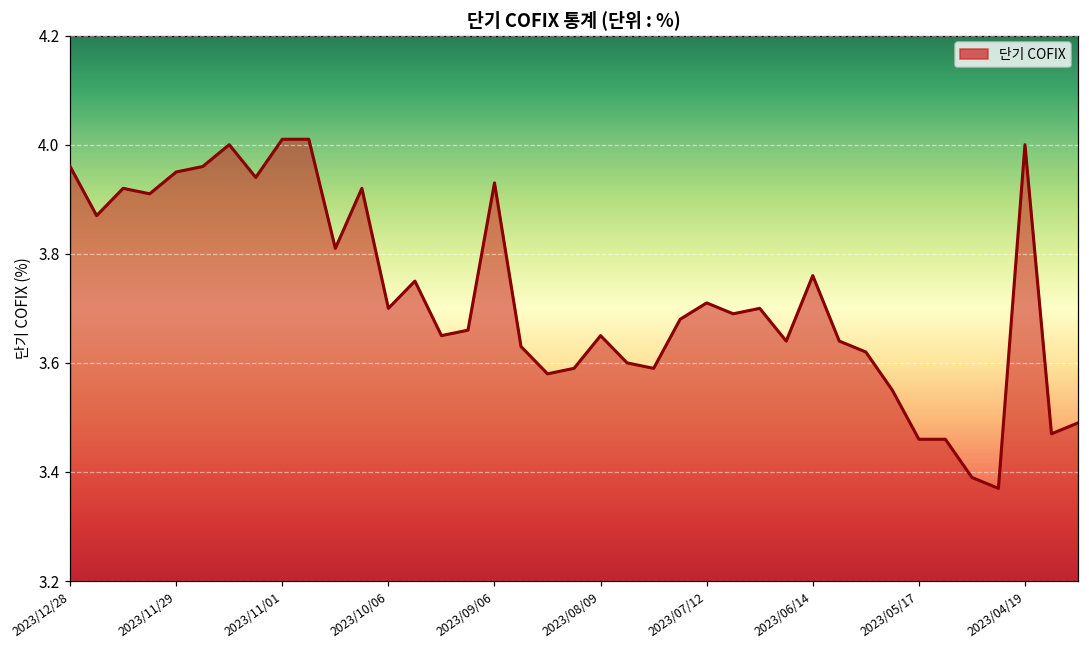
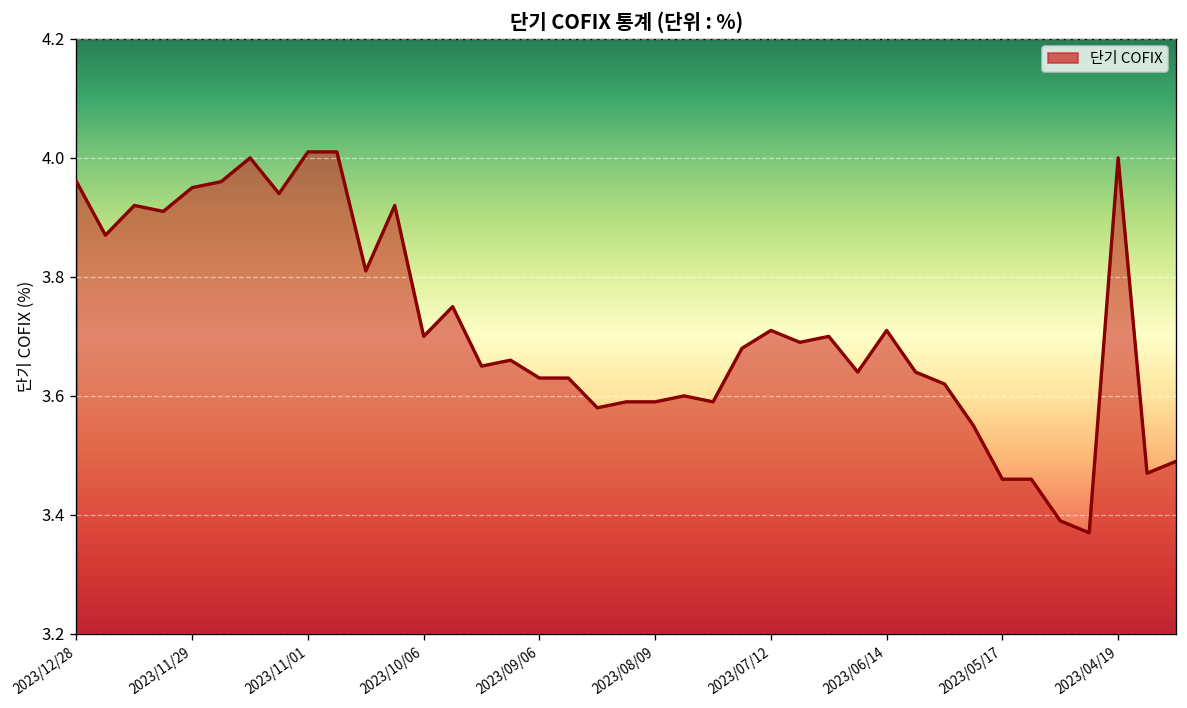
2023/09/06: 3.93 -> 3.63
2023/08/09: 3.65 -> 3.59
2023/06/14: 3.76 -> 3.71
